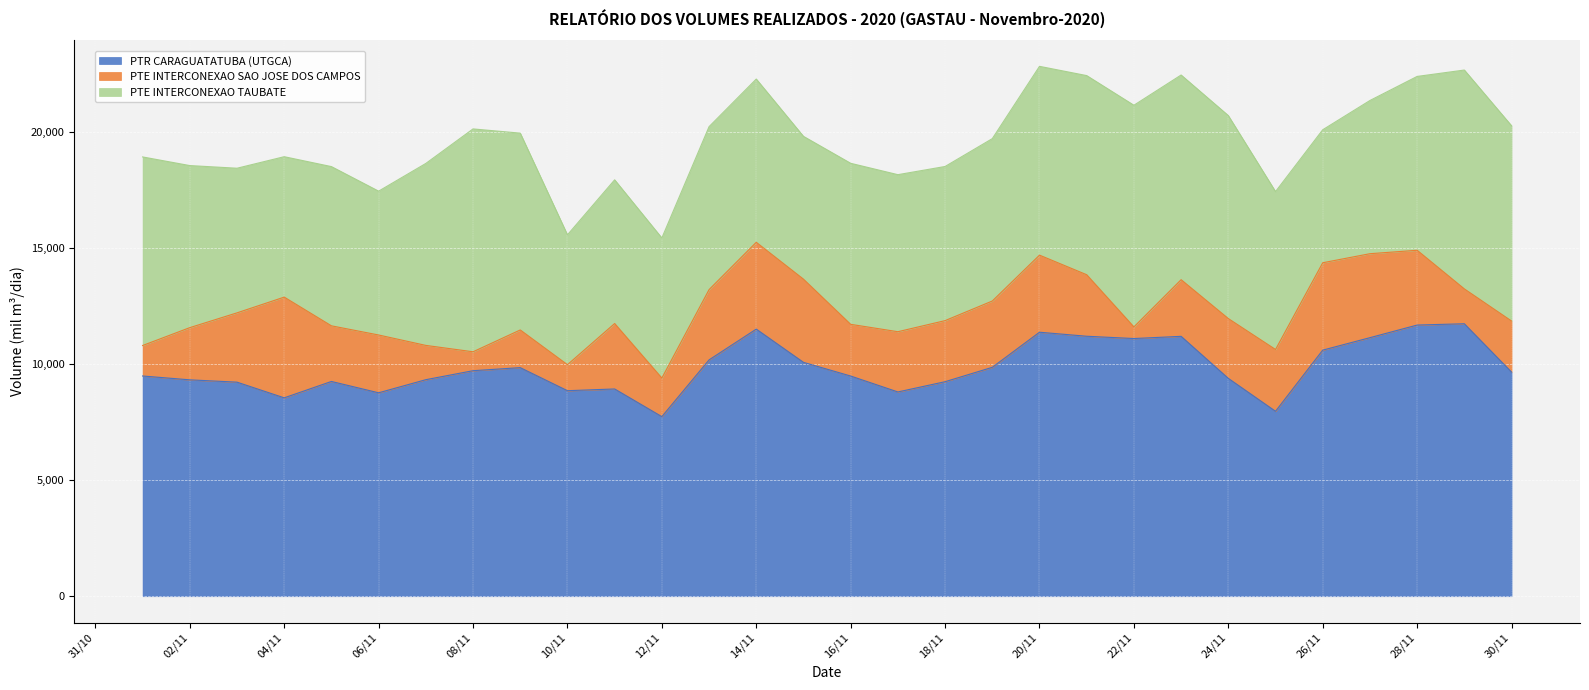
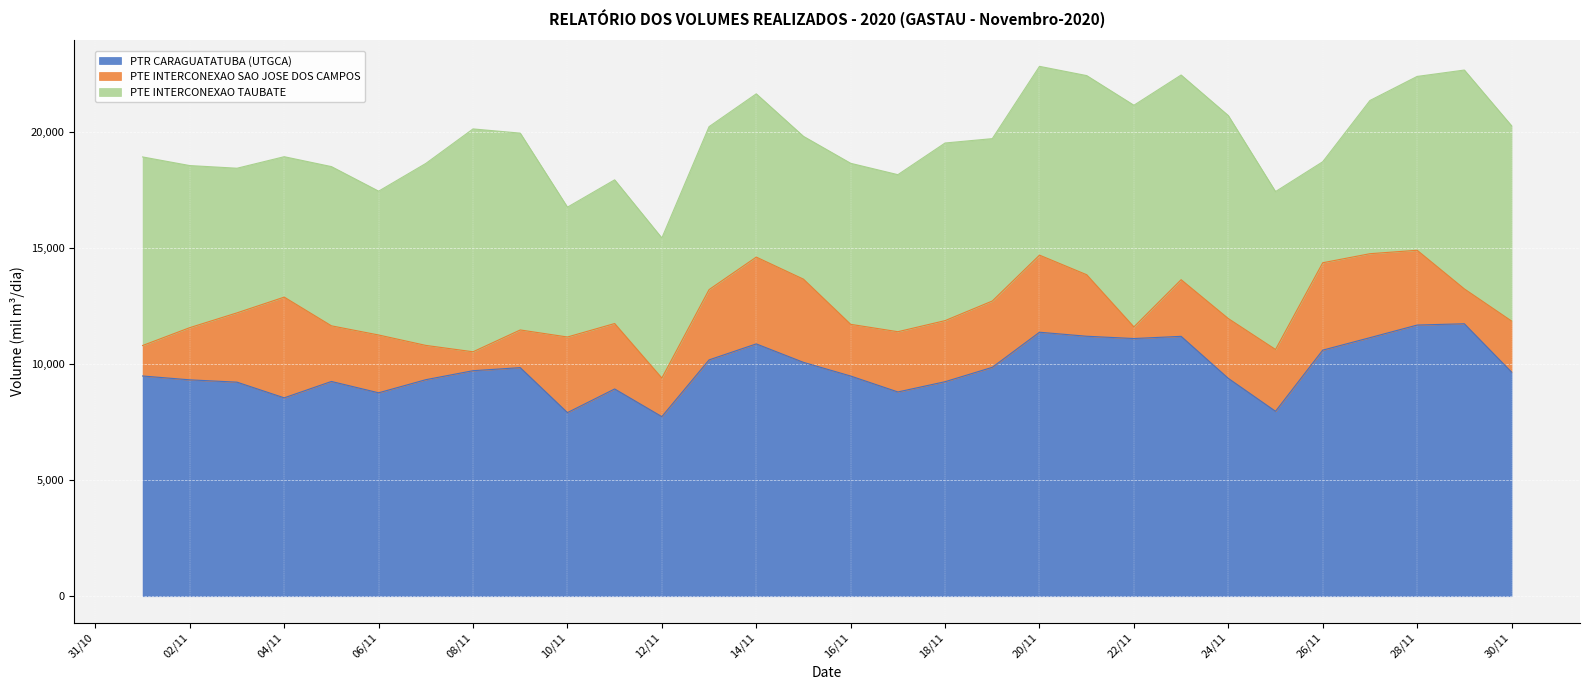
PTR CARAGUATATUBA (UTGCA), 10/11: 8,900 -> 7,900
PTE INTERCONEXAO SAO JOSE DOS CAMPOS, 10/11: 1,100 -> 3,300
PTR CARAGUATATUBA (UTGCA), 14/11: 11,500 -> 10,900
PTE INTERCONEXAO TAUBATE, 18/11: 6,600 -> 7,700
PTE INTERCONEXAO TAUBATE, 26/11: 5,700 -> 4,400
